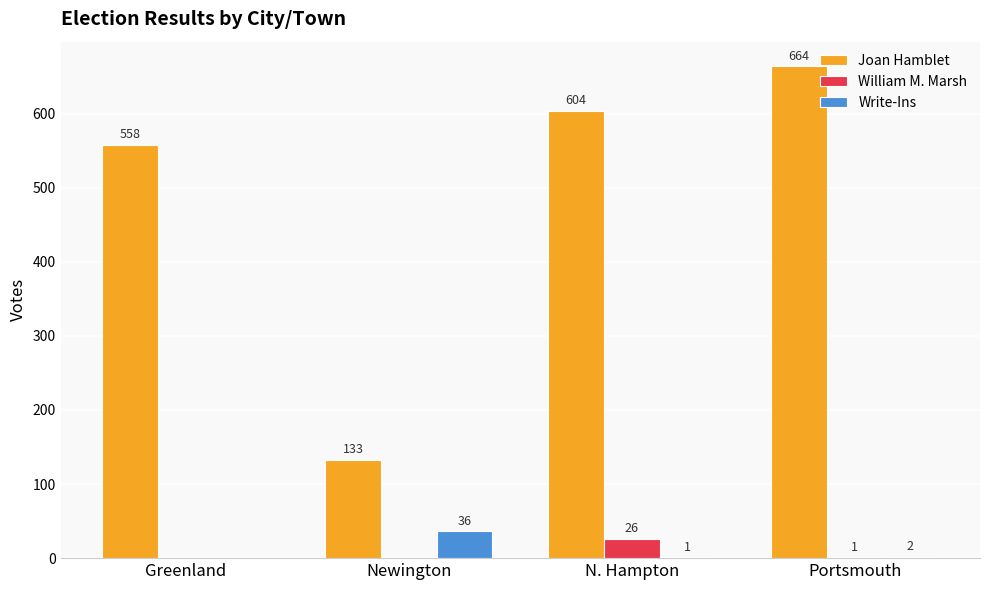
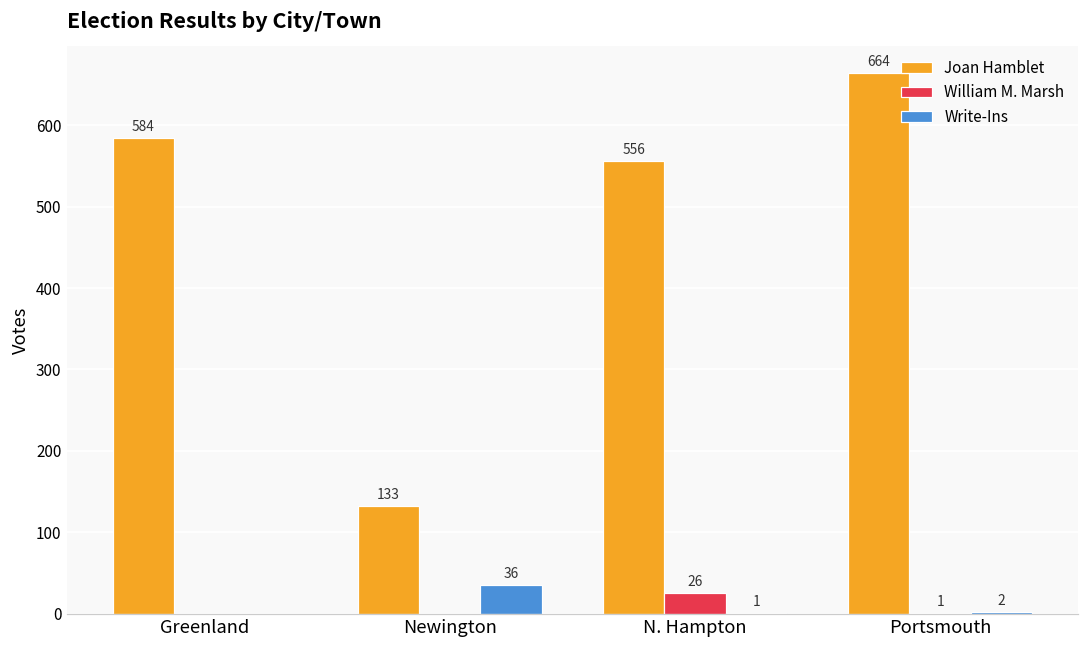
Joan Hamblet, Greenland: 558 -> 584
Joan Hamblet, N. Hampton: 604 -> 556
